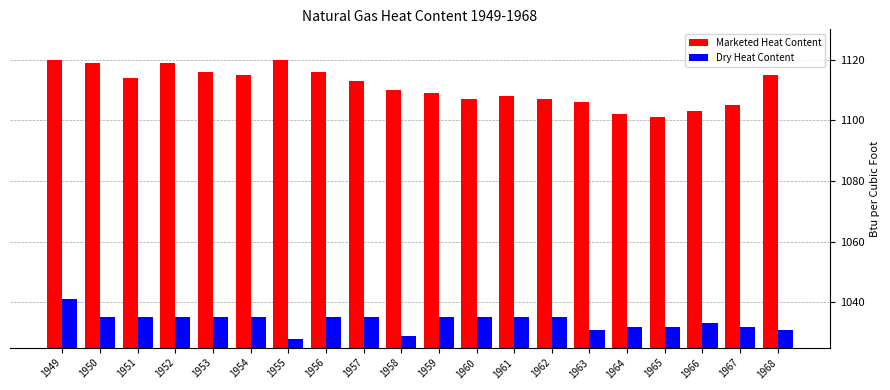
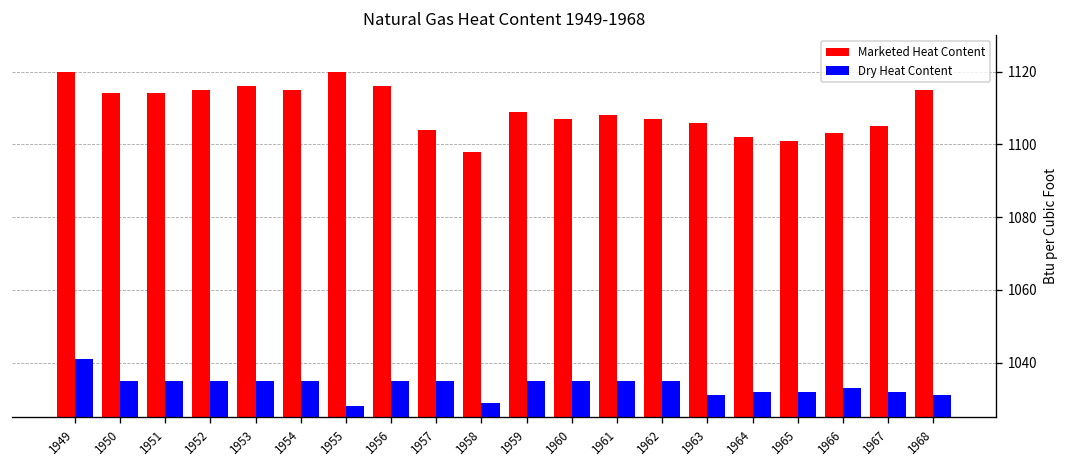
Marketed Heat Content, 1950: 1119 -> 1114
Marketed Heat Content, 1952: 1119 -> 1115
Marketed Heat Content, 1957: 1113 -> 1104
Marketed Heat Content, 1958: 1110 -> 1098
